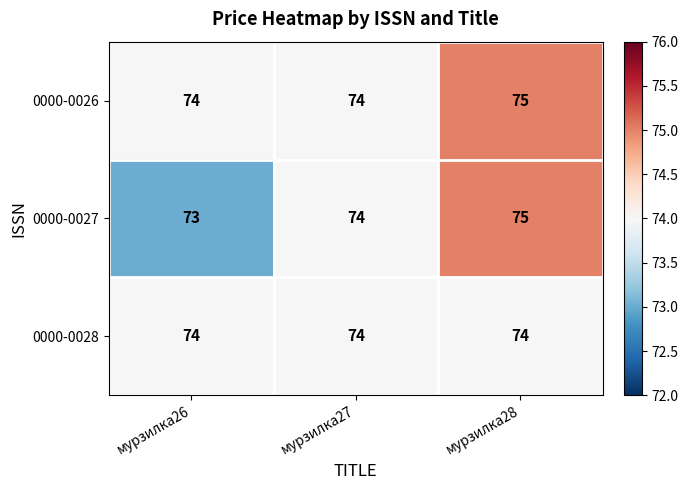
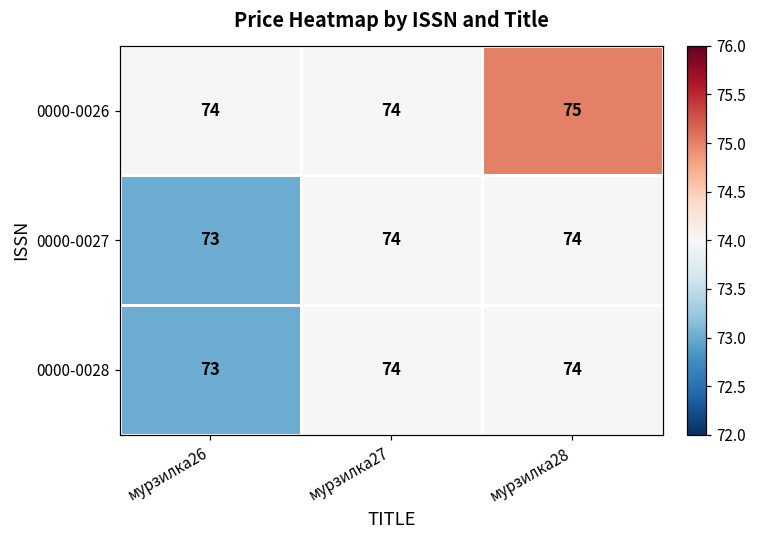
0000-0027, мурзилка28: 75 -> 74
0000-0028, мурзилка26: 74 -> 73
